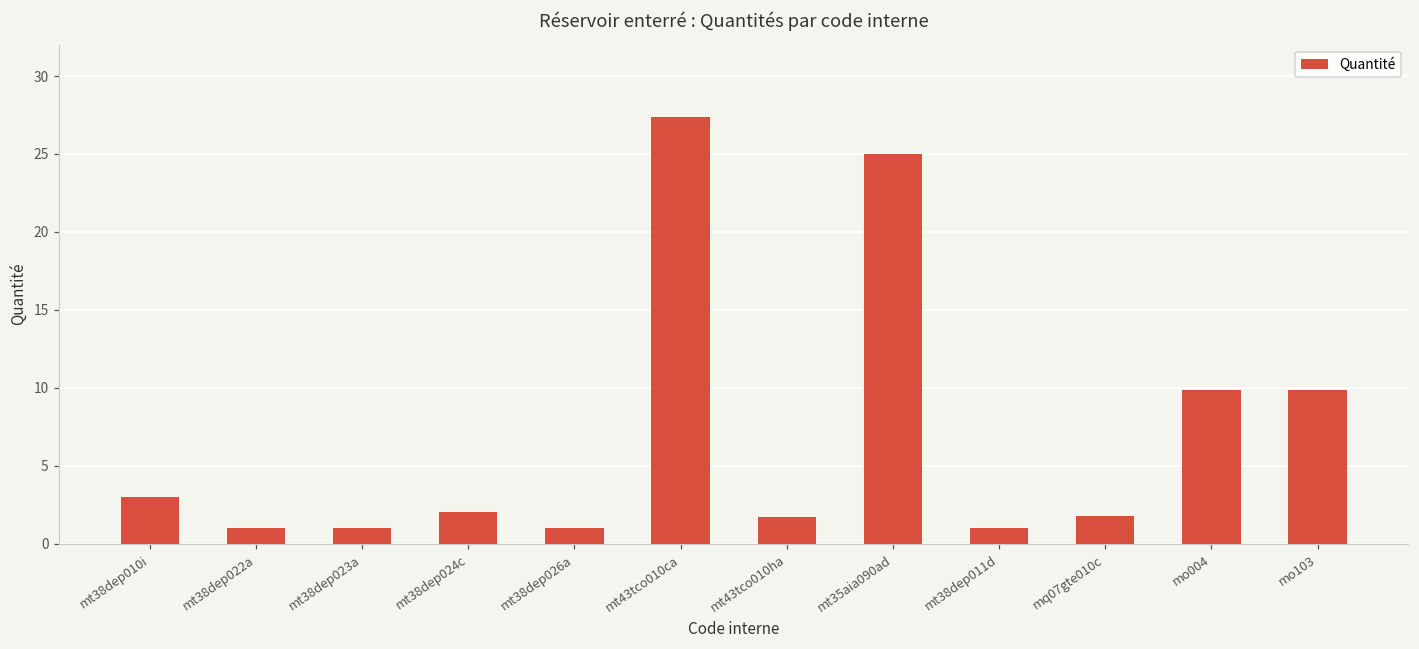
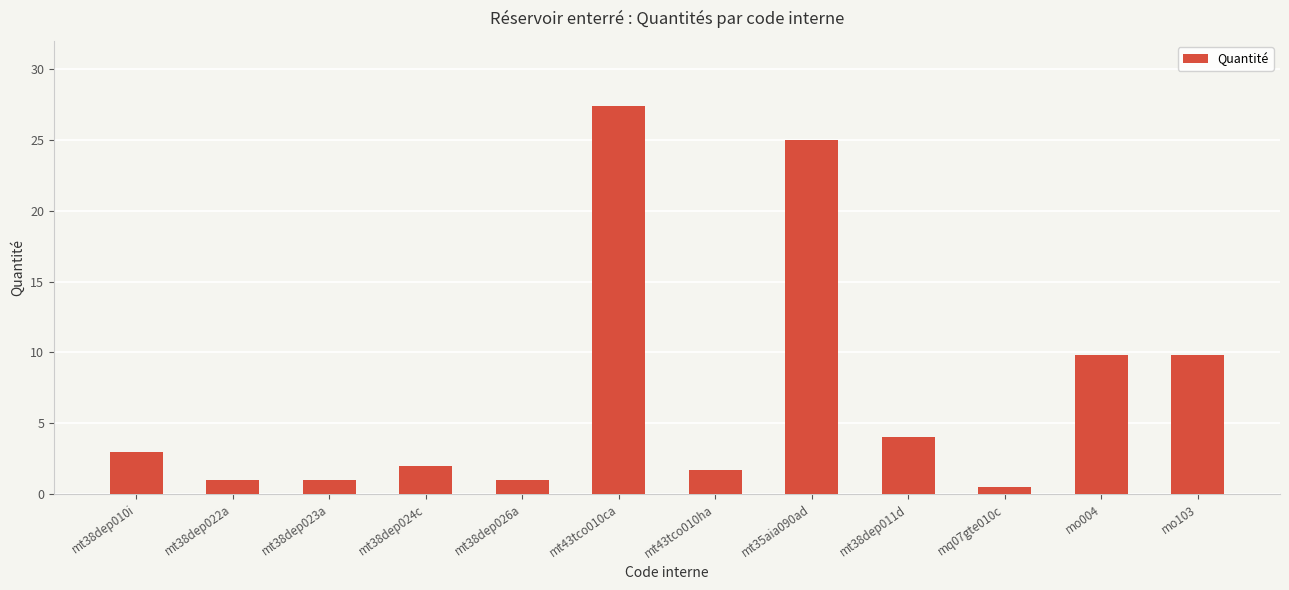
mt38dep011d: 1 -> 4
mq07gte010c: 1.7 -> 0.5
